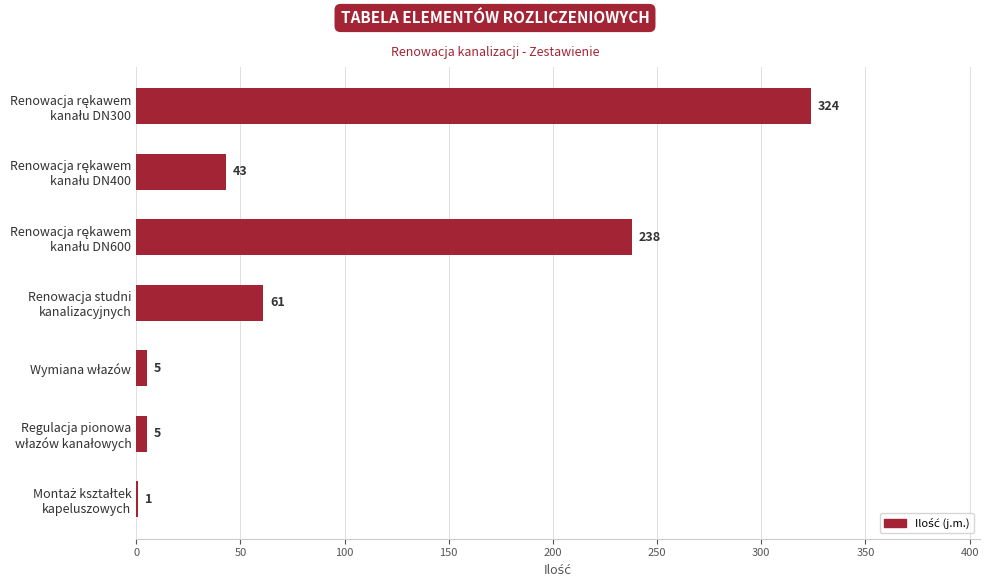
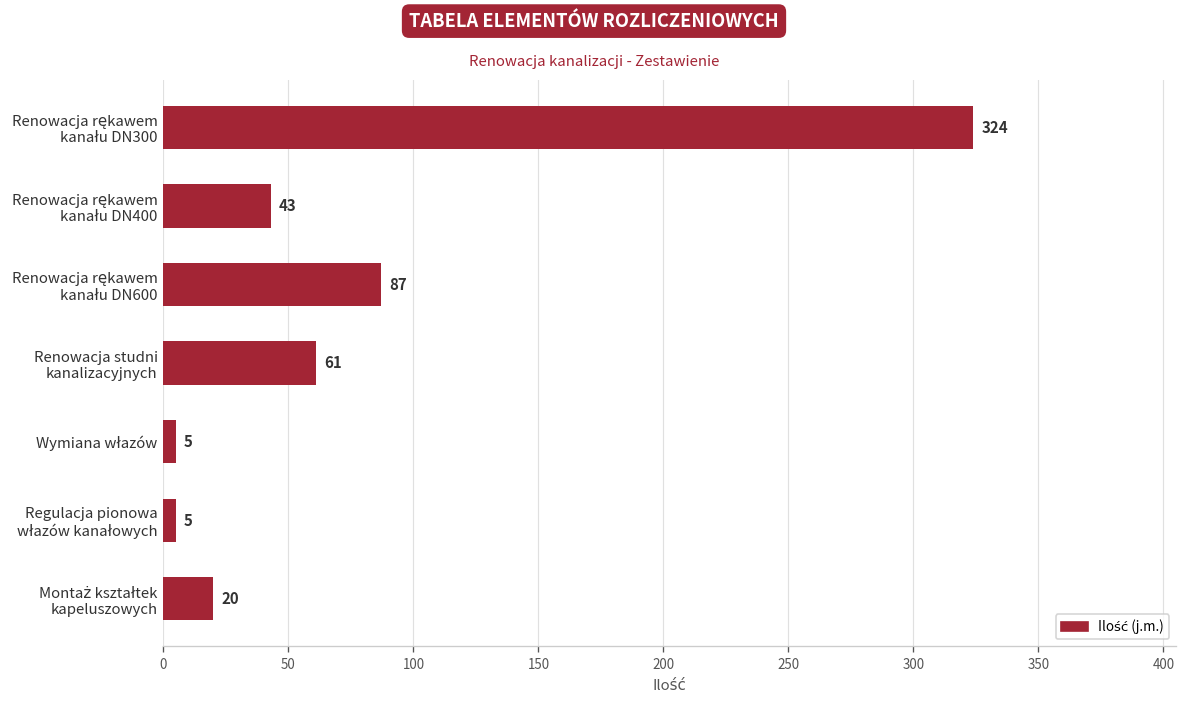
Renowacja rękawem kanału DN600: 238 -> 87
Montaż kształtek kapeluszowych: 1 -> 20
